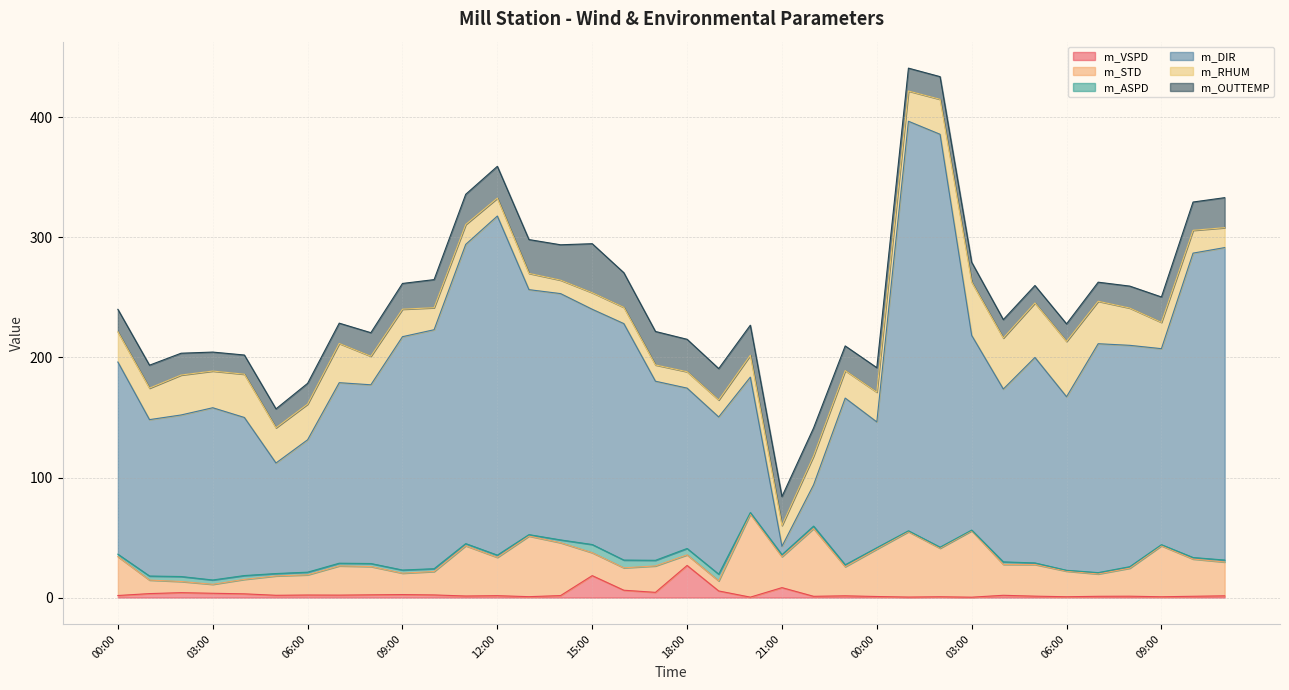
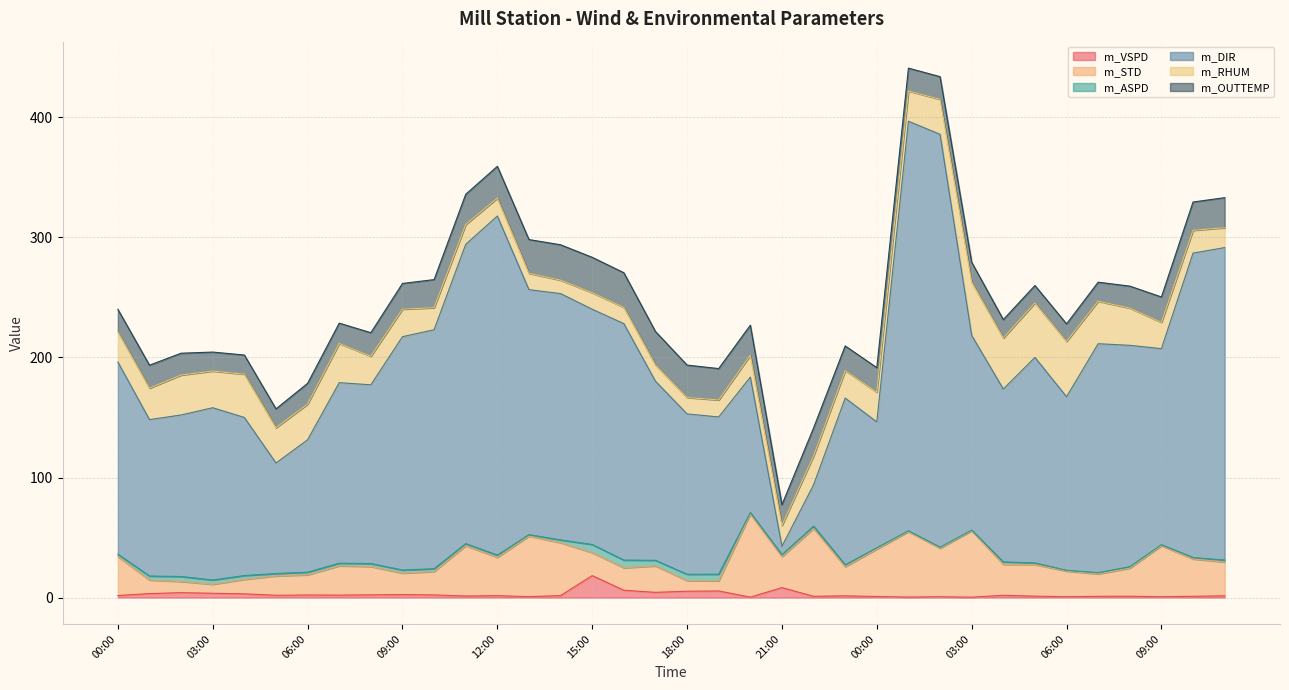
m_OUTTEMP, 15:00: 41 -> 29
m_VSPD, 18:00: 27 -> 5
m_OUTTEMP, 21:00: 24 -> 17
